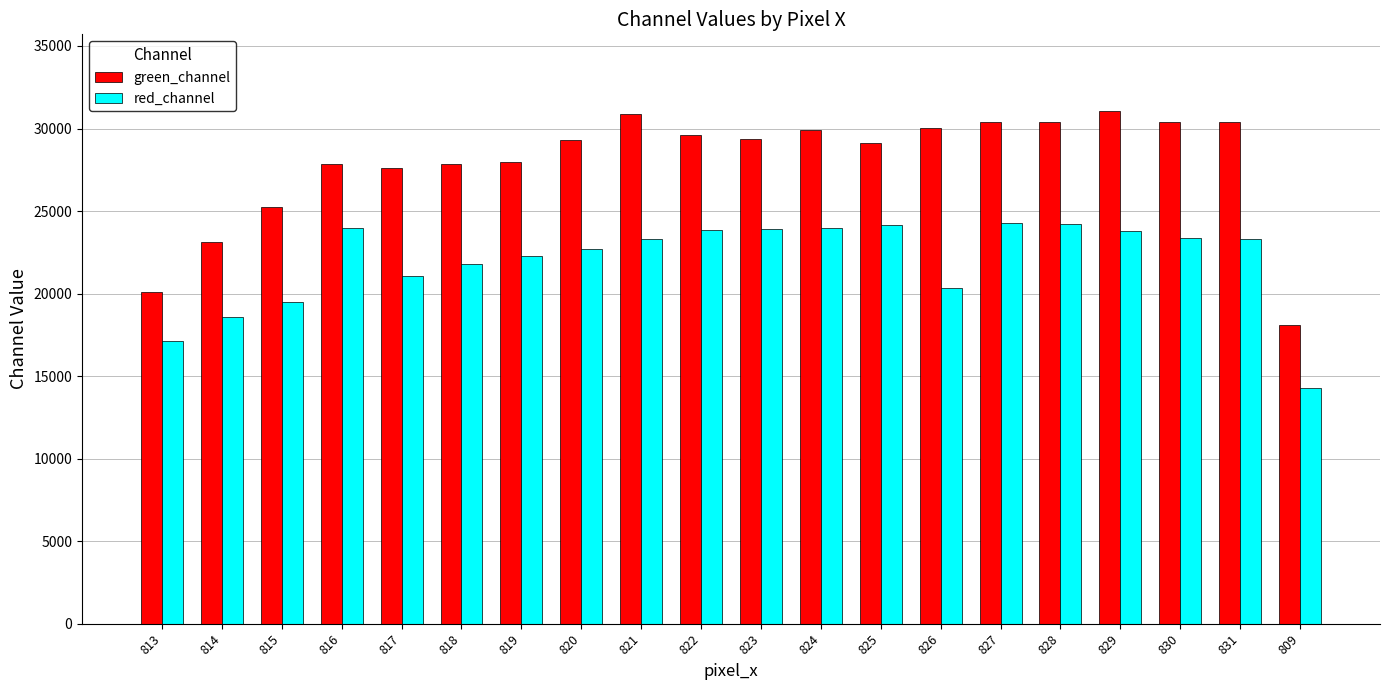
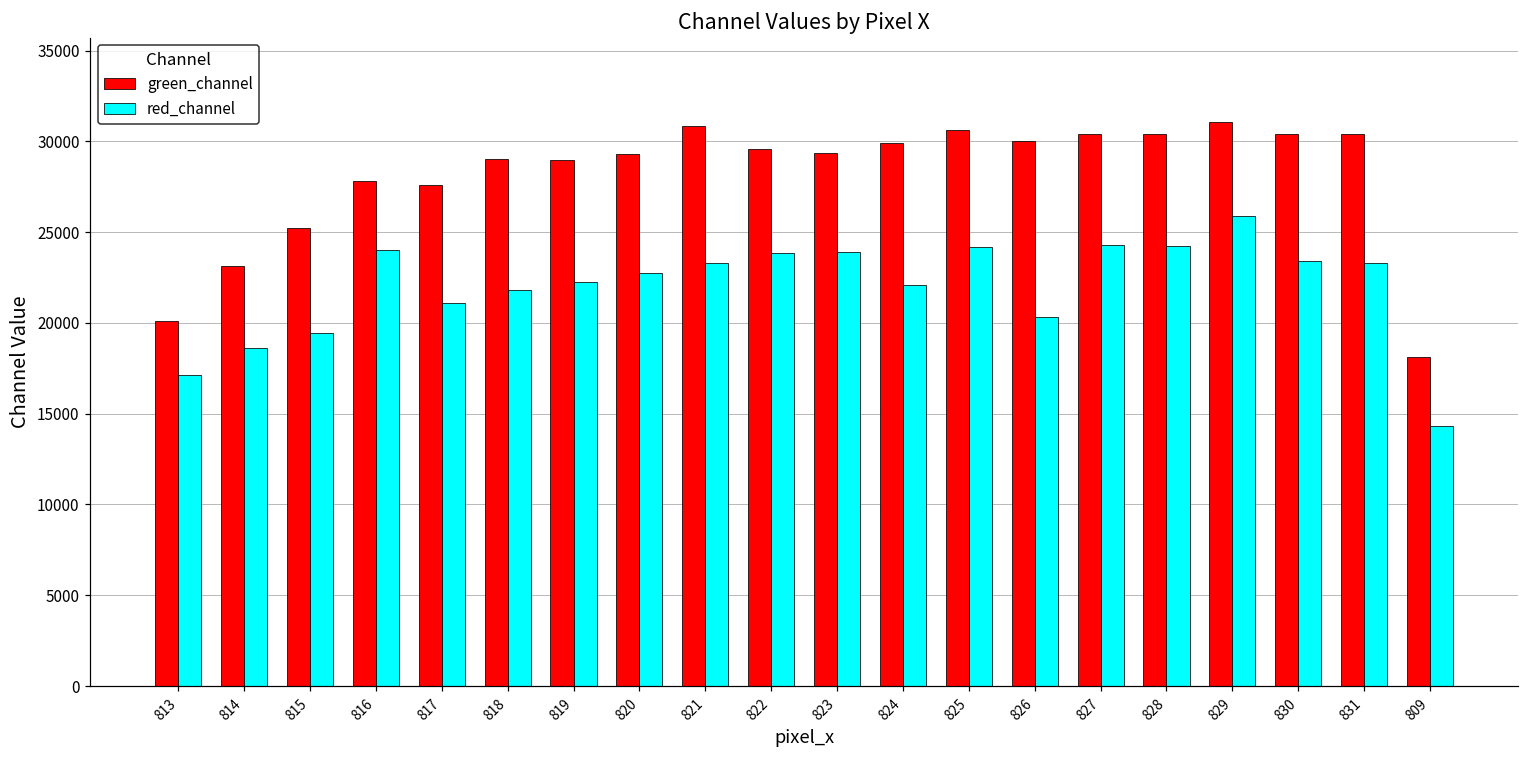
green_channel, 818: 27800 -> 29000
green_channel, 819: 28000 -> 29000
red_channel, 824: 24000 -> 22100
green_channel, 825: 29100 -> 30600
red_channel, 829: 23800 -> 25900
